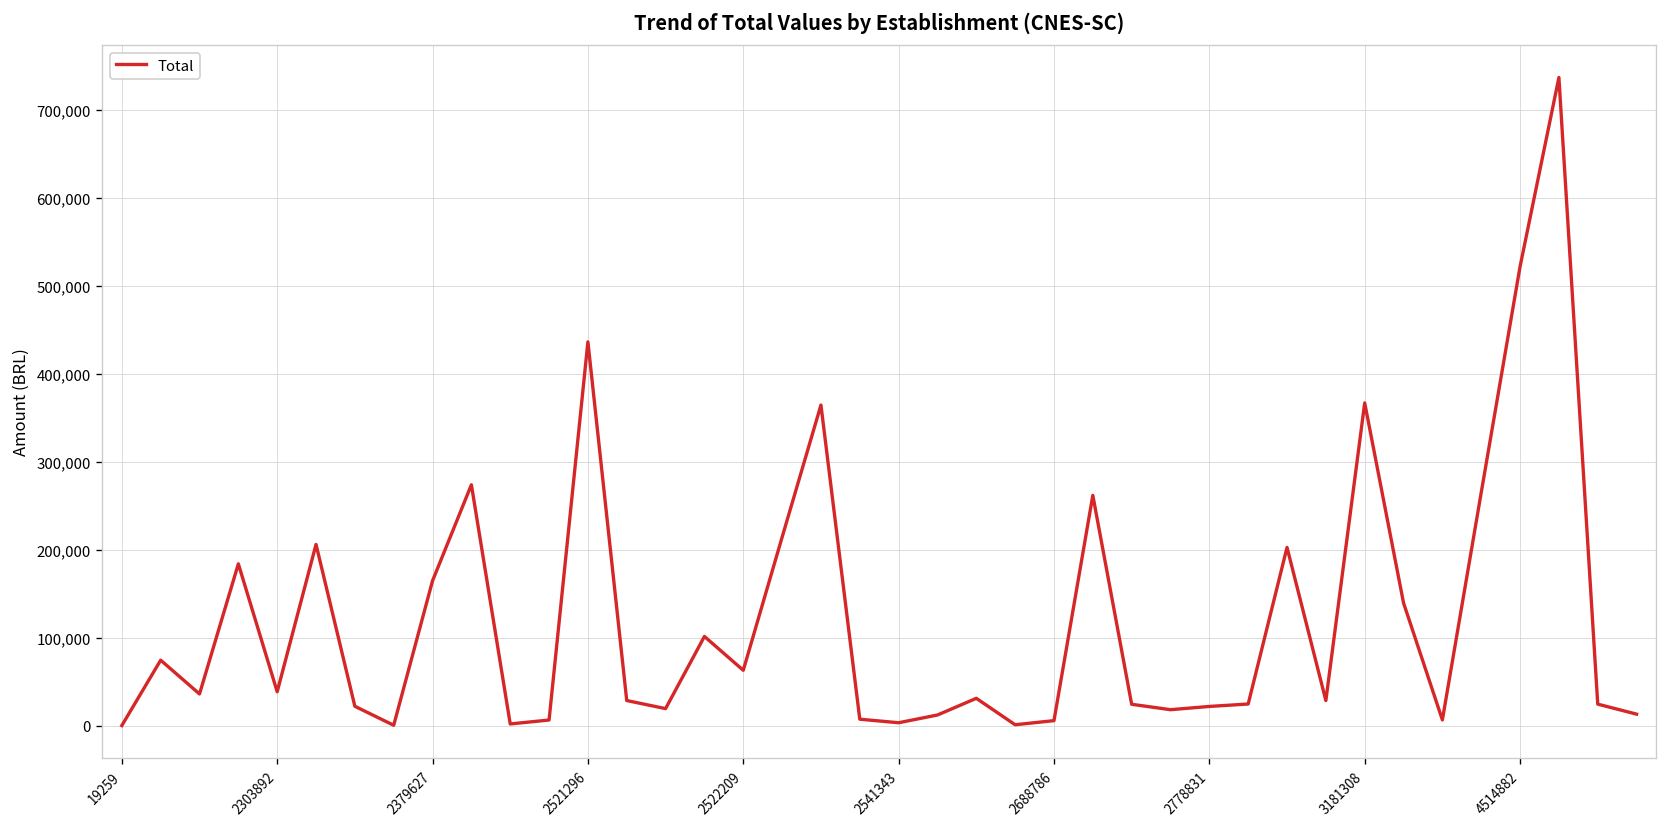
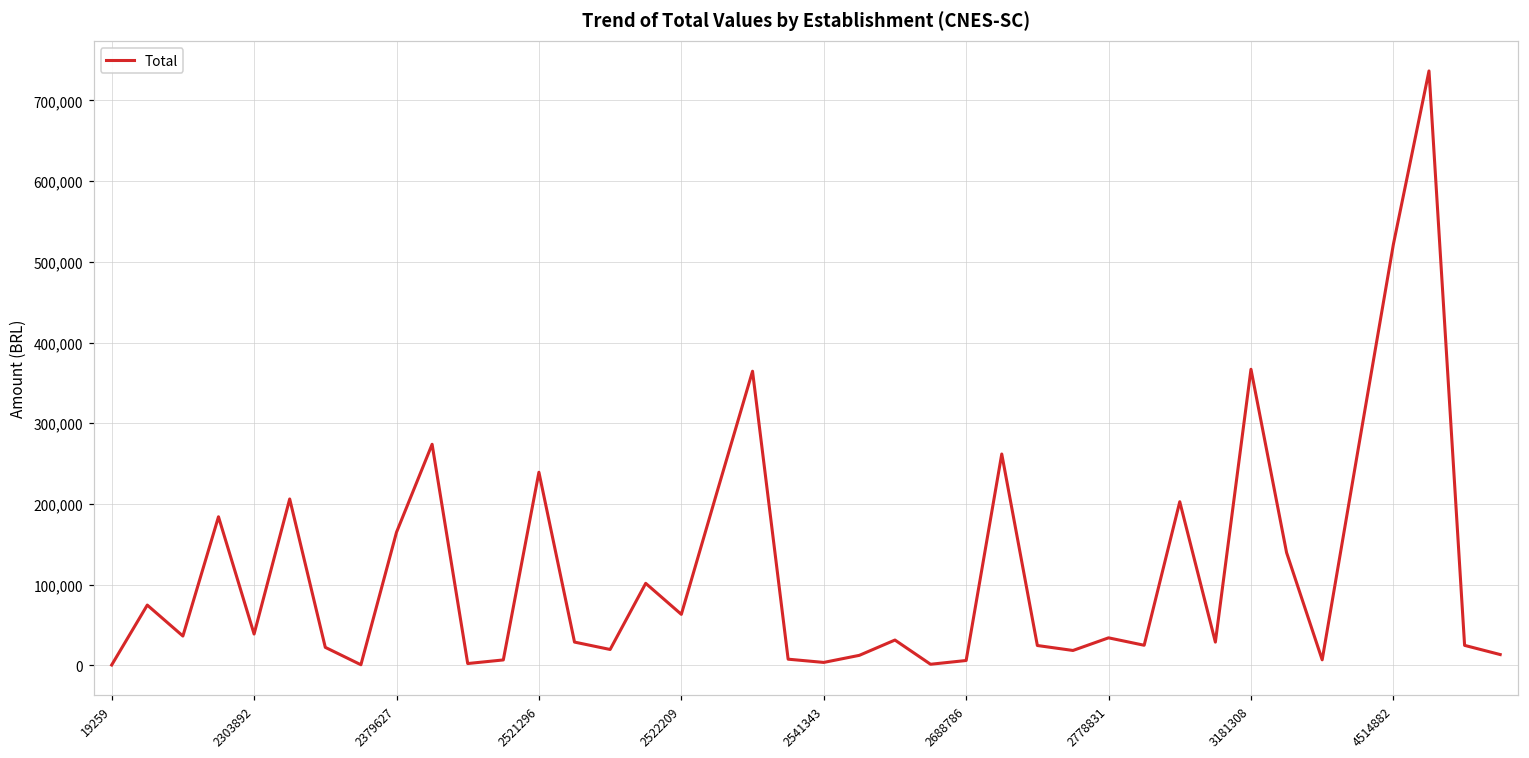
2521296: 440,000 -> 240,000
2778831: 20,000 -> 30,000
